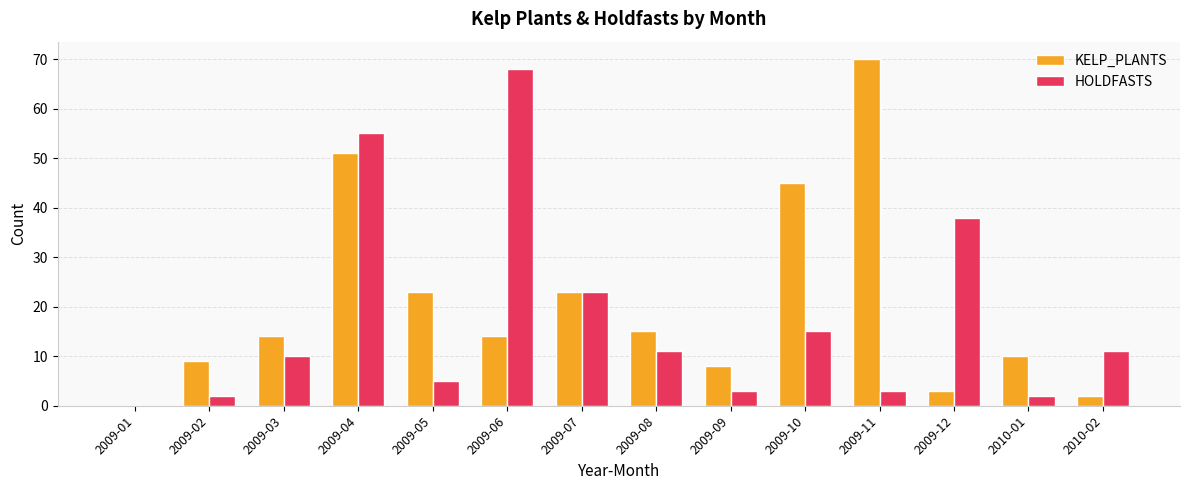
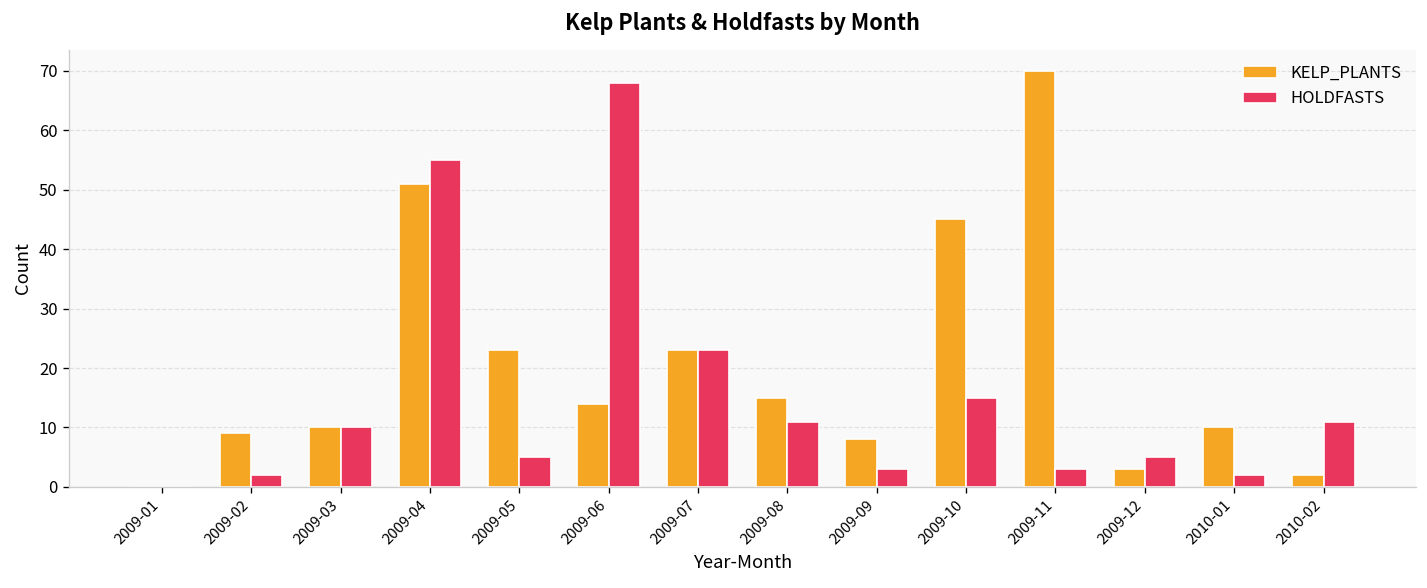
KELP_PLANTS, 2009-03: 14 -> 10
HOLDFASTS, 2009-12: 38 -> 5
